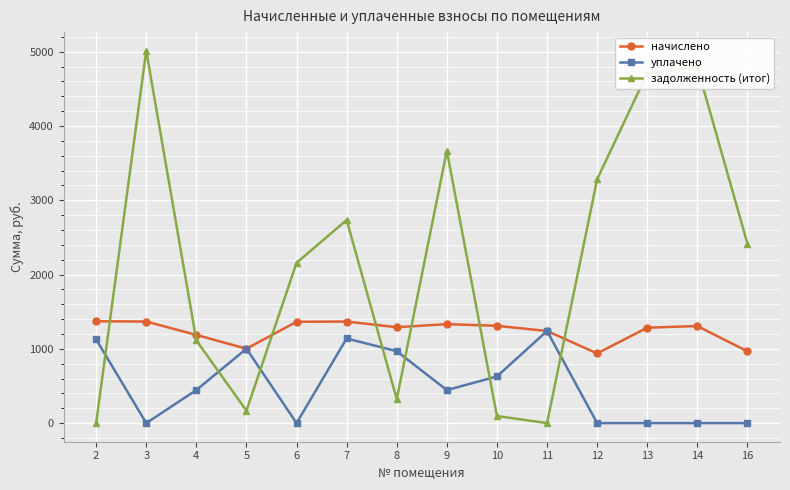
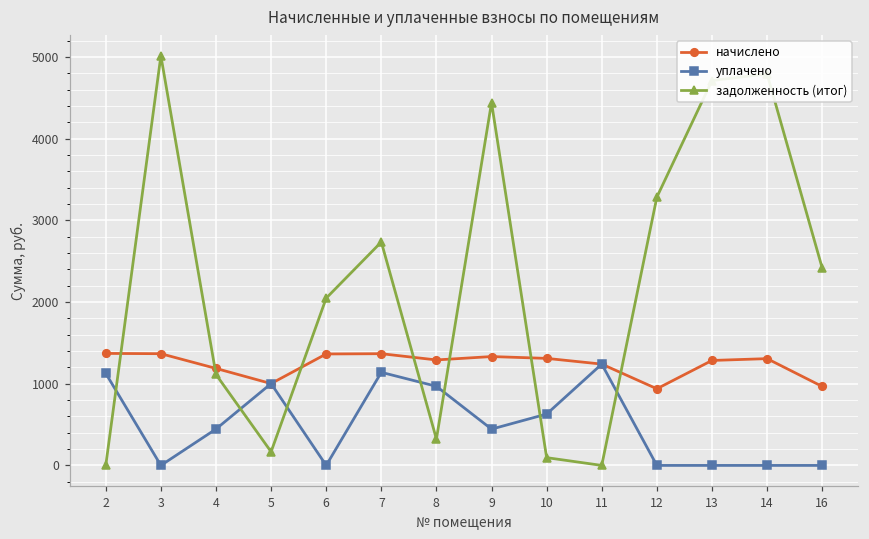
задолженность (итог), 6: 2200 -> 2000
задолженность (итог), 9: 3700 -> 4400
